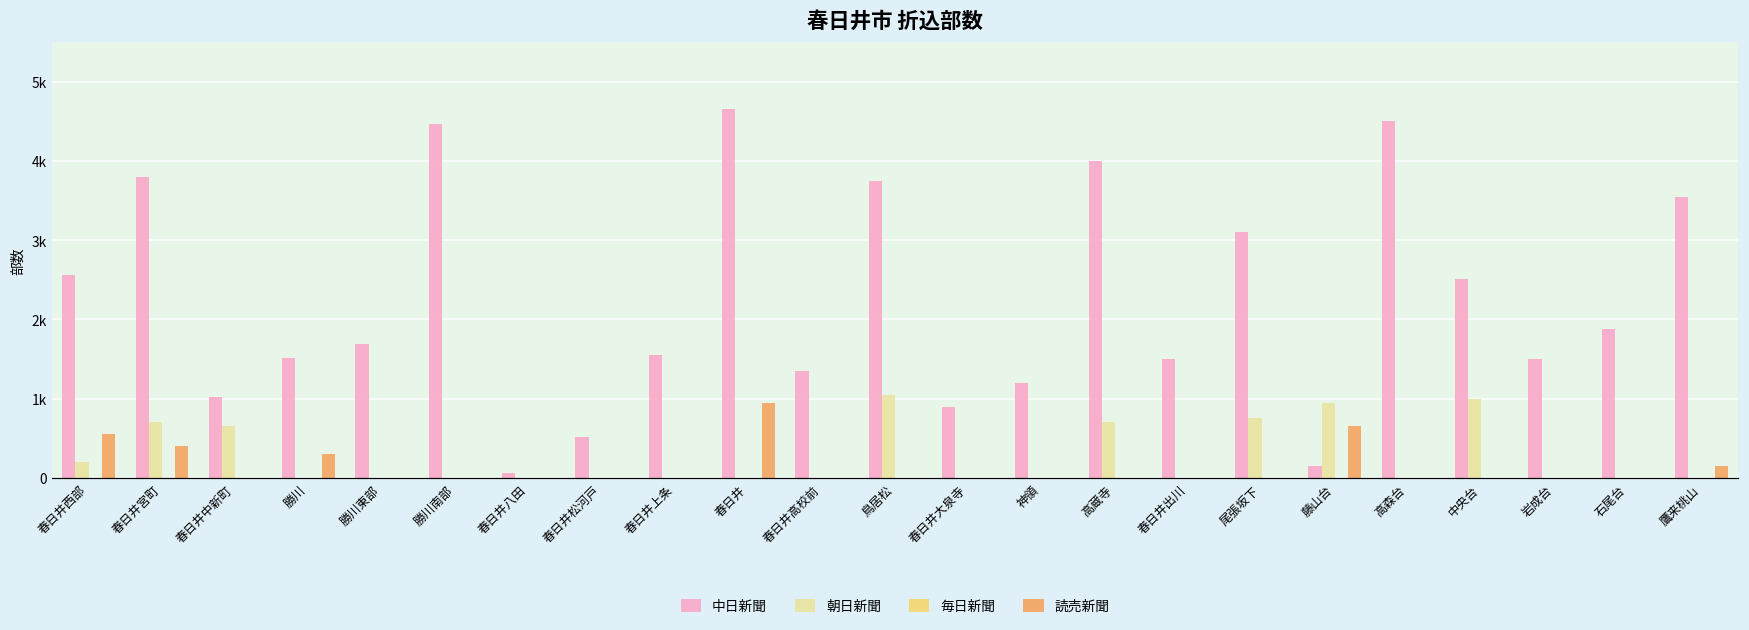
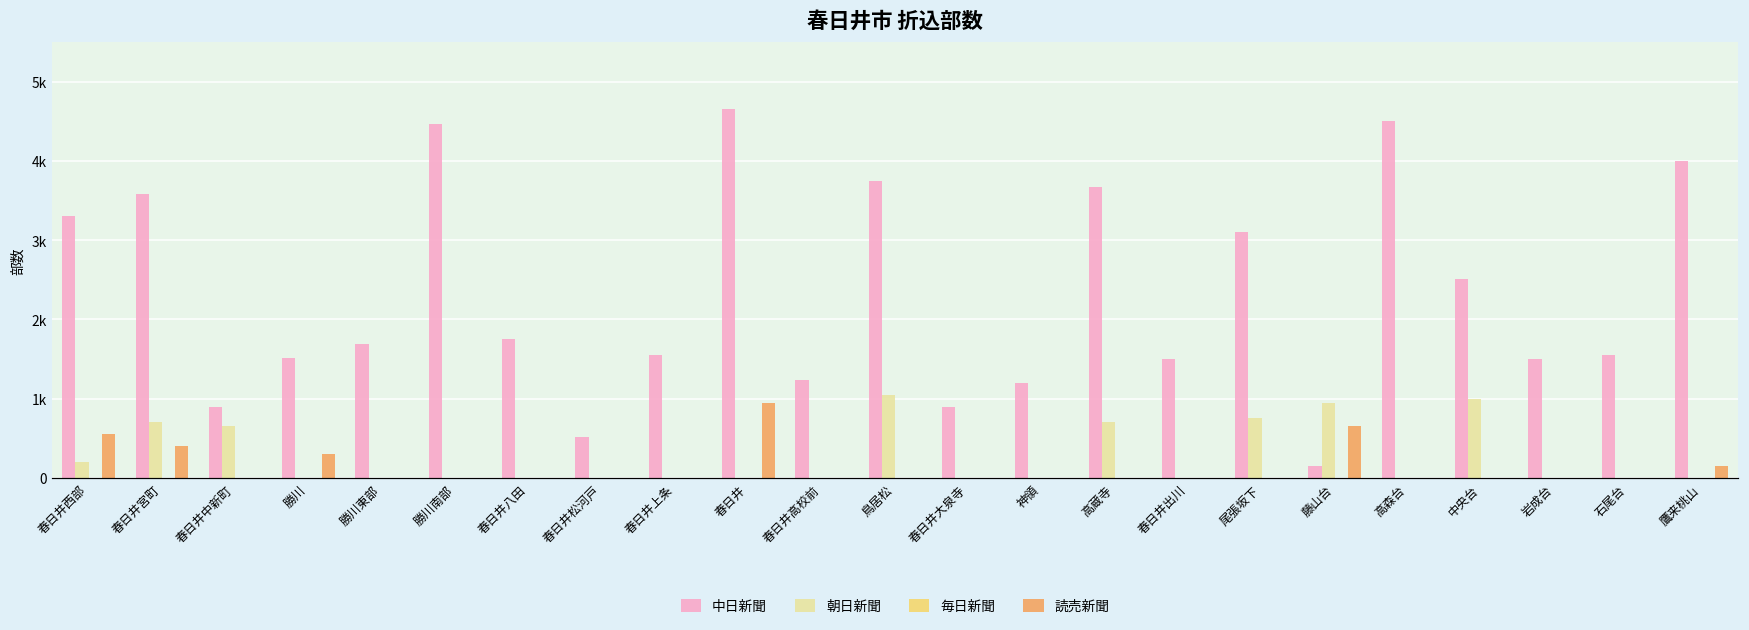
中日新聞, 春日井西部: 2600 -> 3300
中日新聞, 春日井宮町: 3800 -> 3600
中日新聞, 春日井中新町: 1000 -> 900
中日新聞, 春日井八田: 100 -> 1800
中日新聞, 春日井高校前: 1400 -> 1200
中日新聞, 高蔵寺: 4000 -> 3700
中日新聞, 石尾台: 1900 -> 1600
中日新聞, 鷹来桃山: 3500 -> 4000
